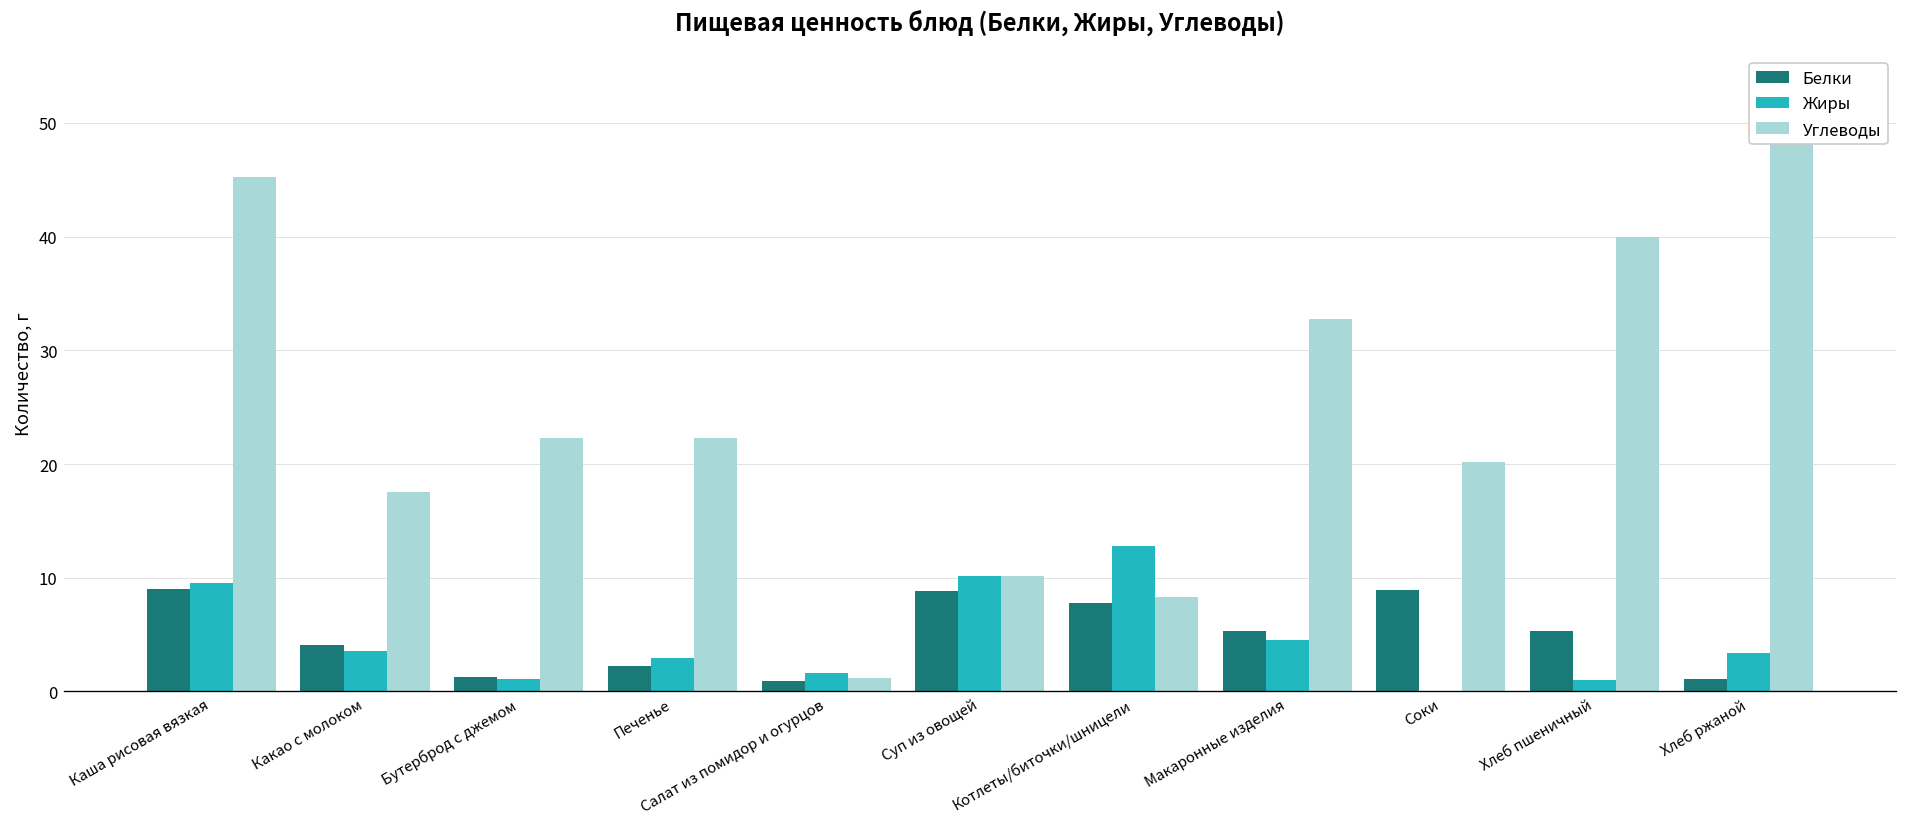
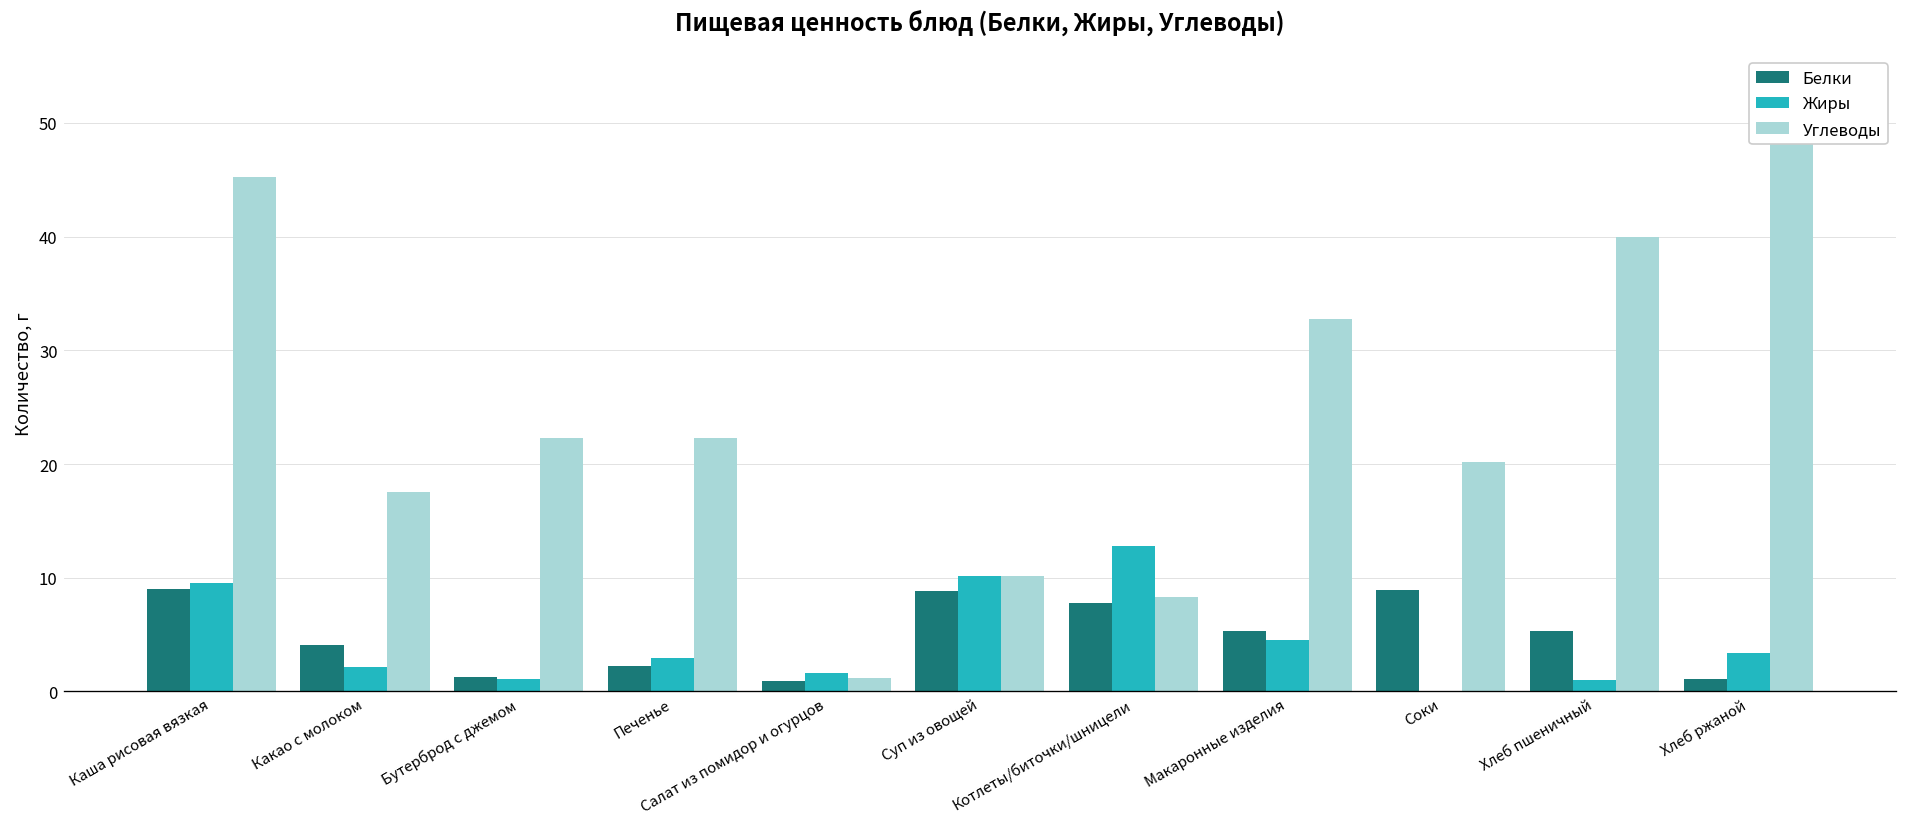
Жиры, Какао с молоком: 4 -> 2
